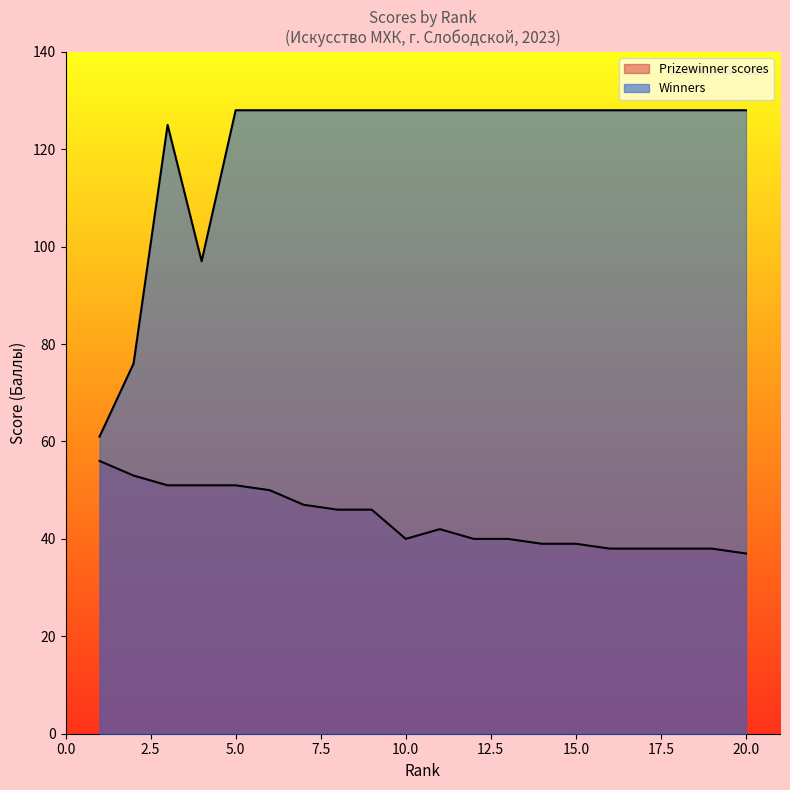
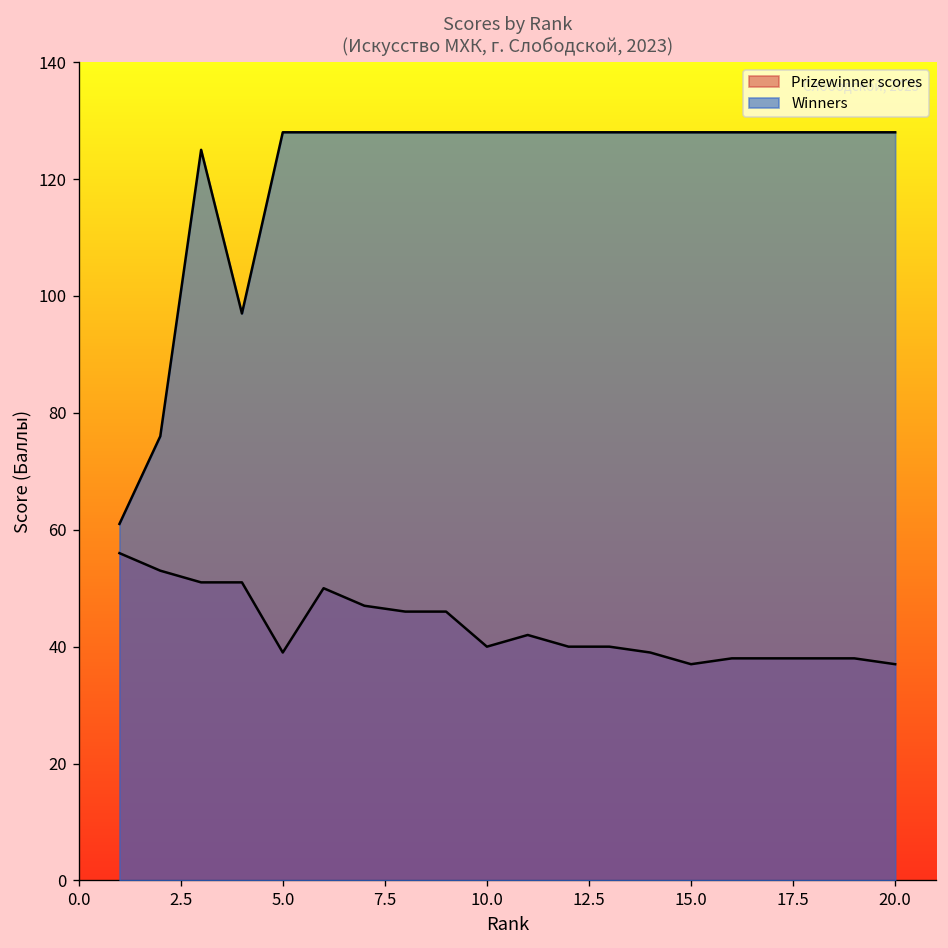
Prizewinner scores, 5.0: 51 -> 39
Prizewinner scores, 15.0: 39 -> 37
